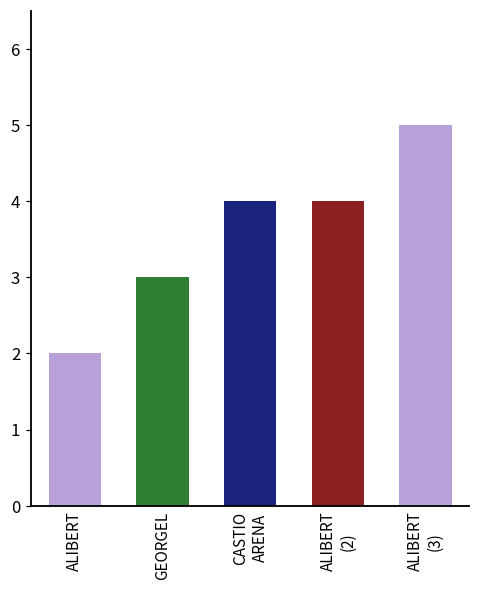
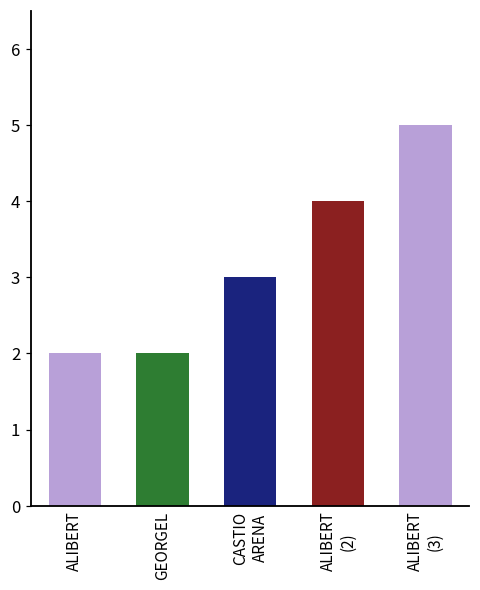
GEORGEL: 3 -> 2
CASTIO ARENA: 4 -> 3
